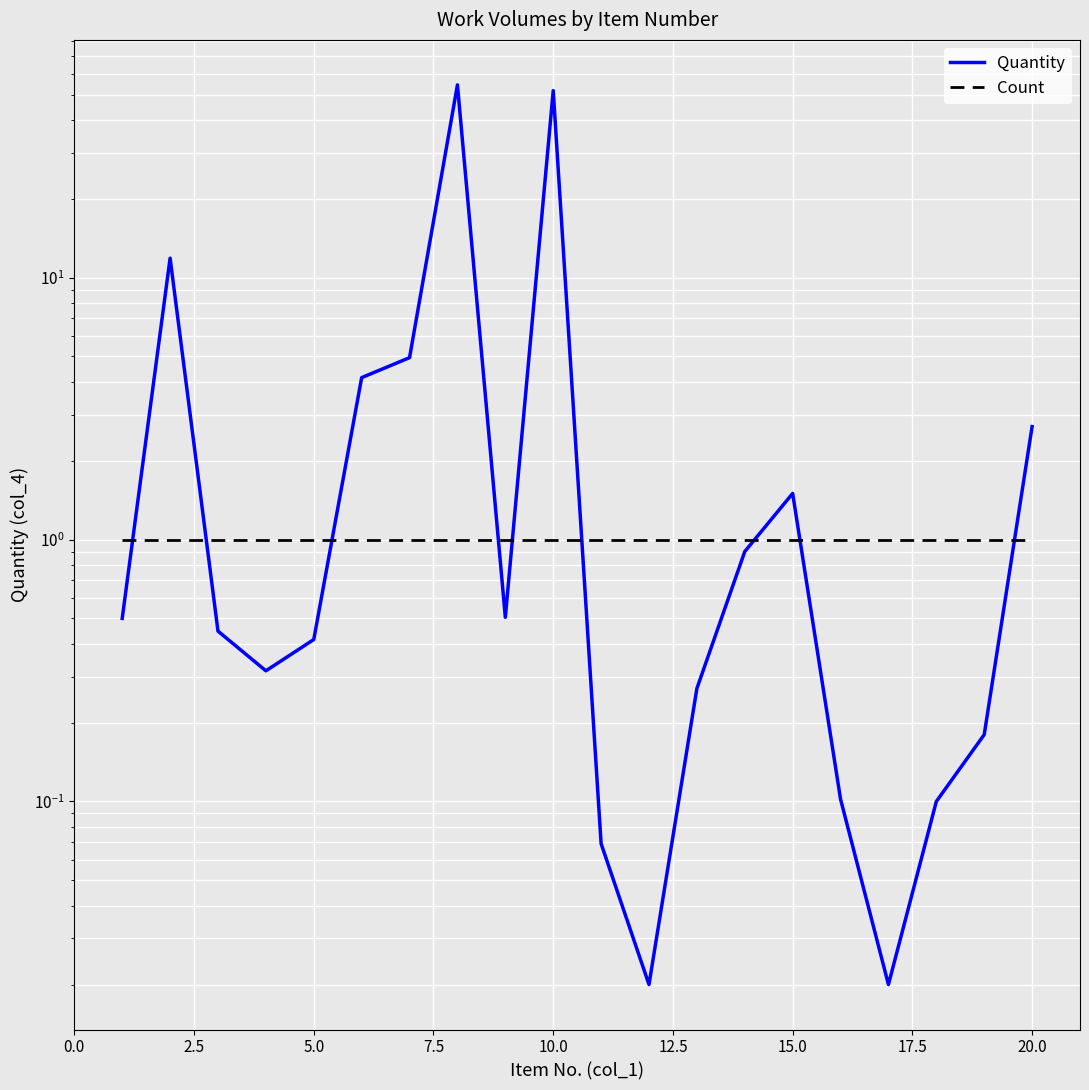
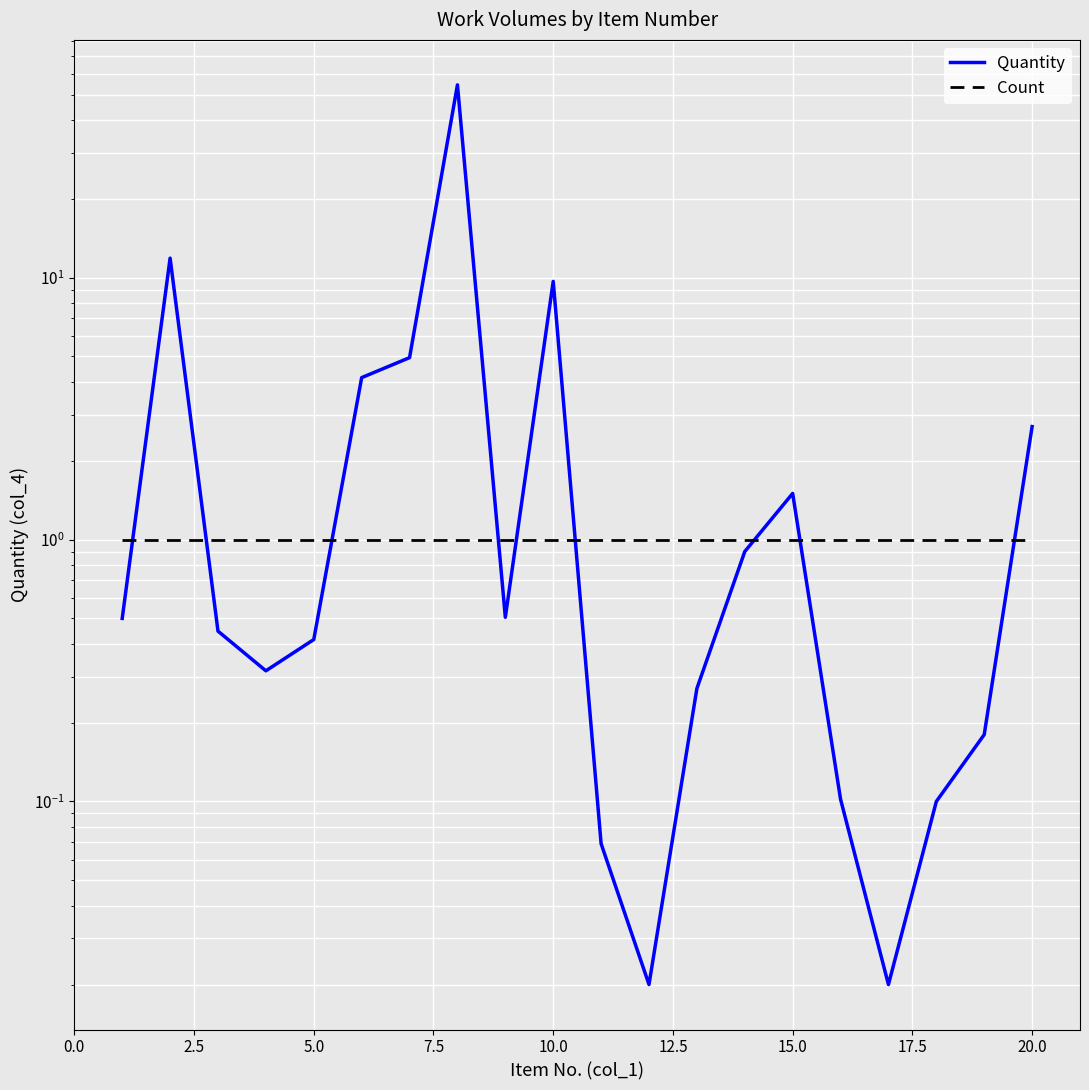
Quantity, 10.0: 52 -> 9.7
